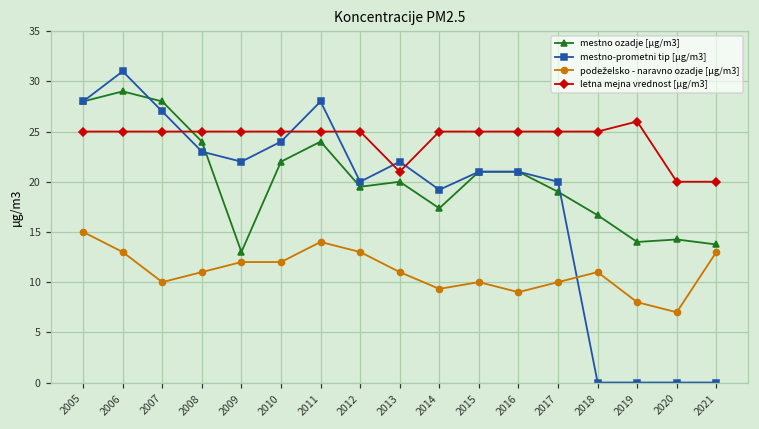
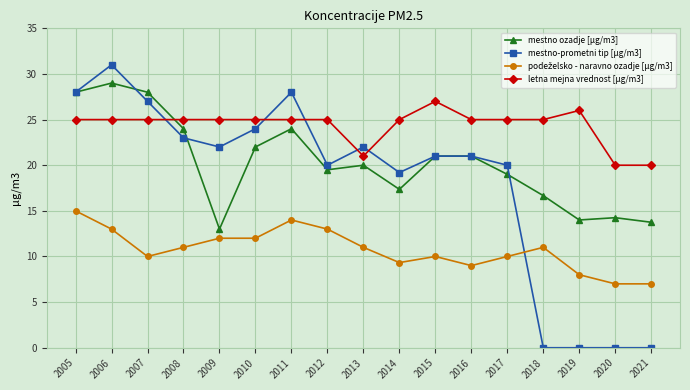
letna mejna vrednost [µg/m3], 2015: 25 -> 27
podeželsko - naravno ozadje [µg/m3], 2021: 13 -> 7
